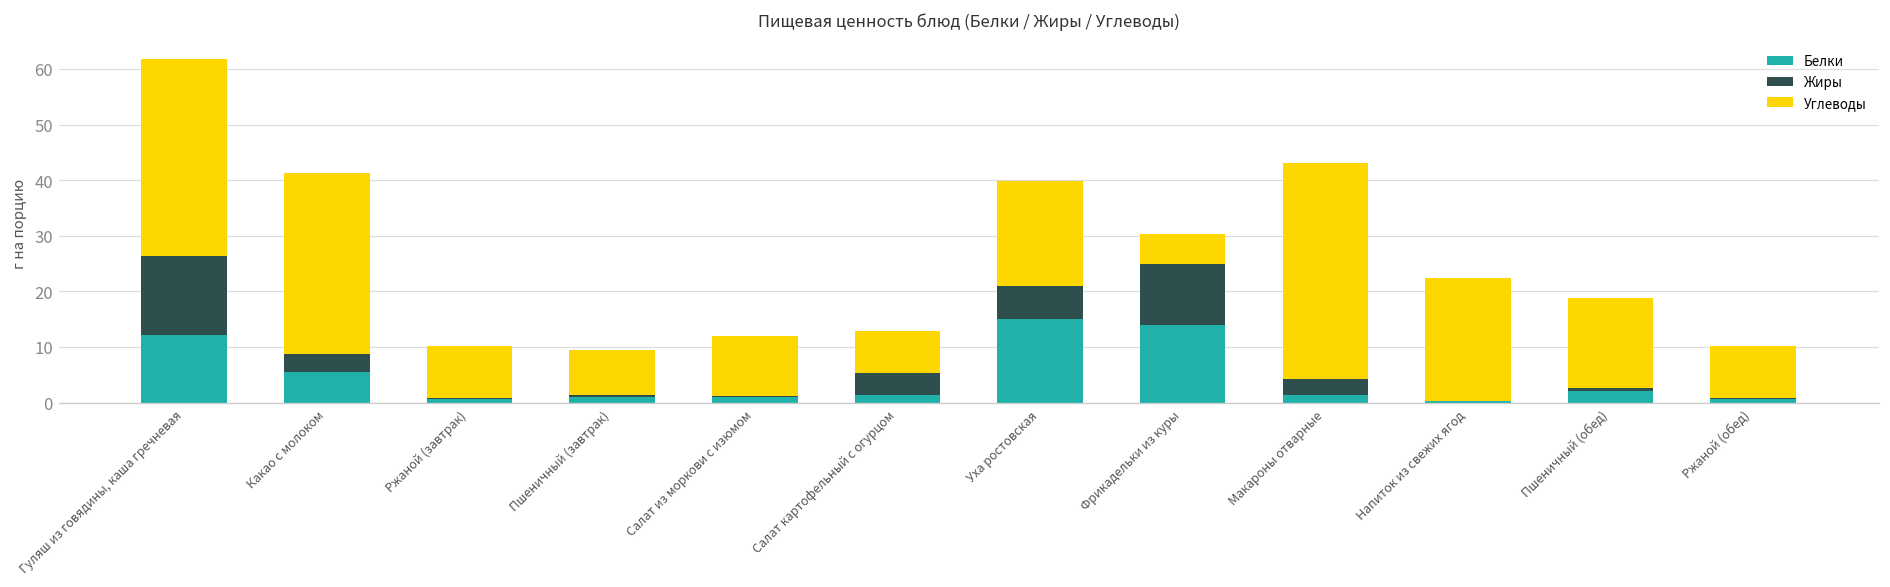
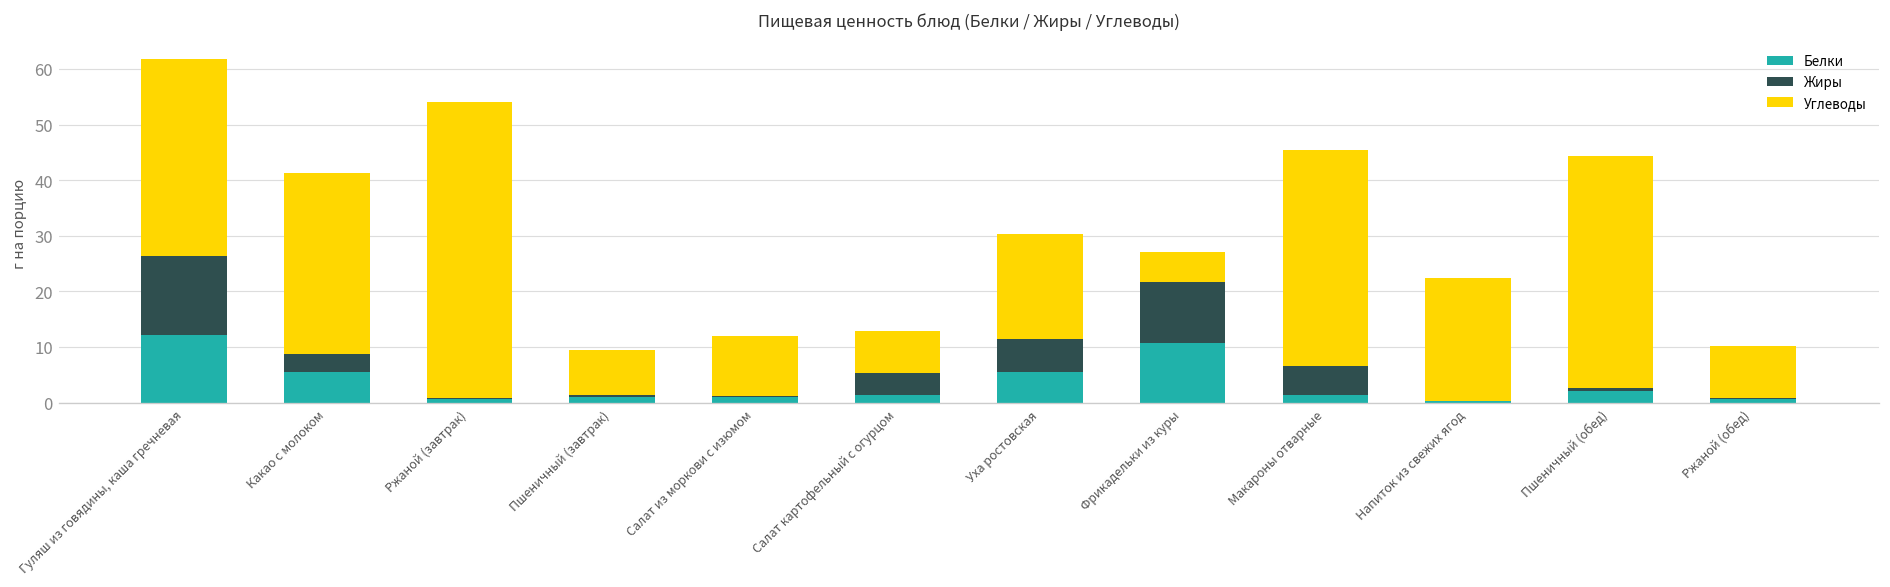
Углеводы, Ржаной (завтрак): 9 -> 53
Белки, Уха ростовская: 15 -> 6
Белки, Фрикадельки из куры: 14 -> 11
Жиры, Макароны отварные: 3 -> 5
Углеводы, Пшеничный (обед): 16 -> 42
